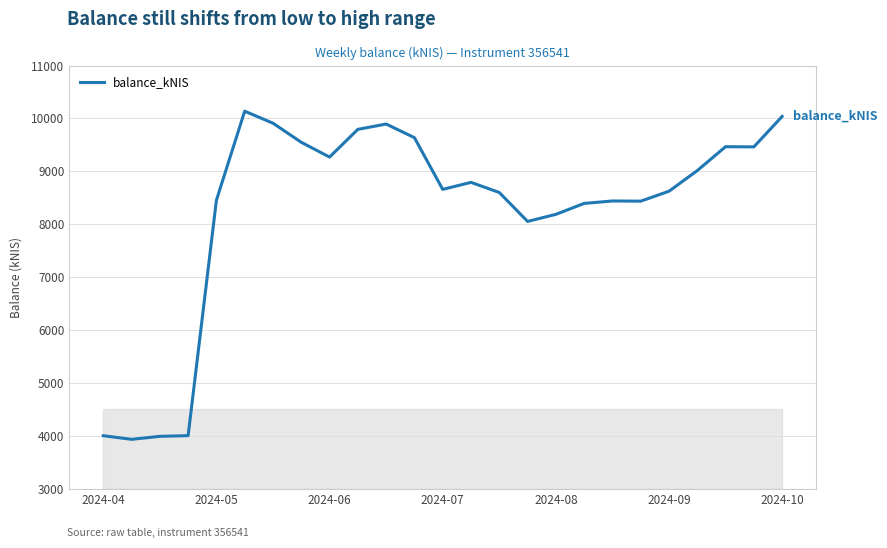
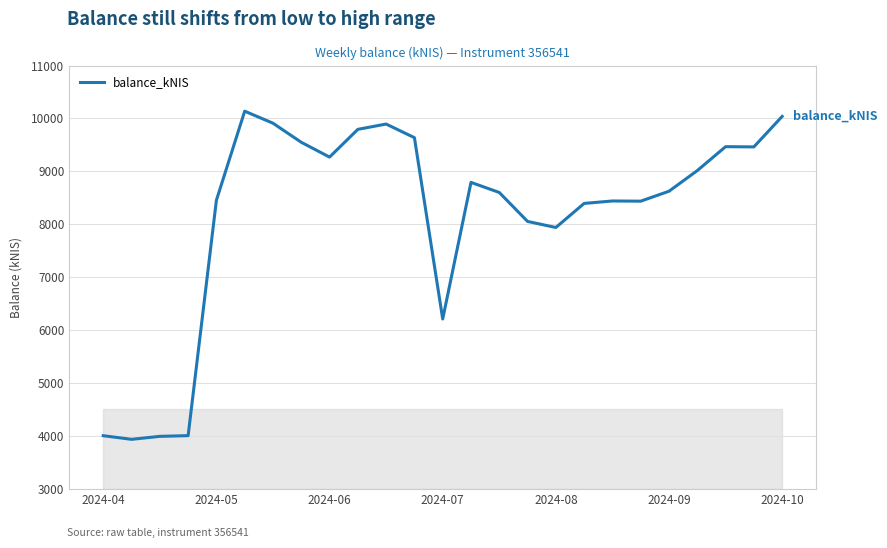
balance_kNIS, 2024-07: 8700 -> 6200
balance_kNIS, 2024-08: 8200 -> 7900
